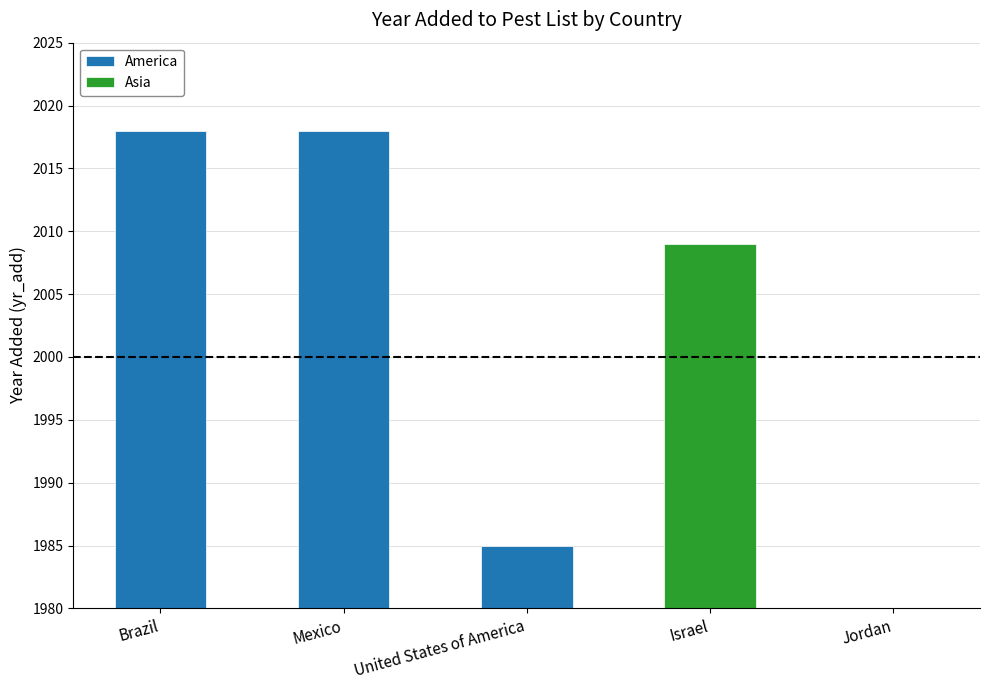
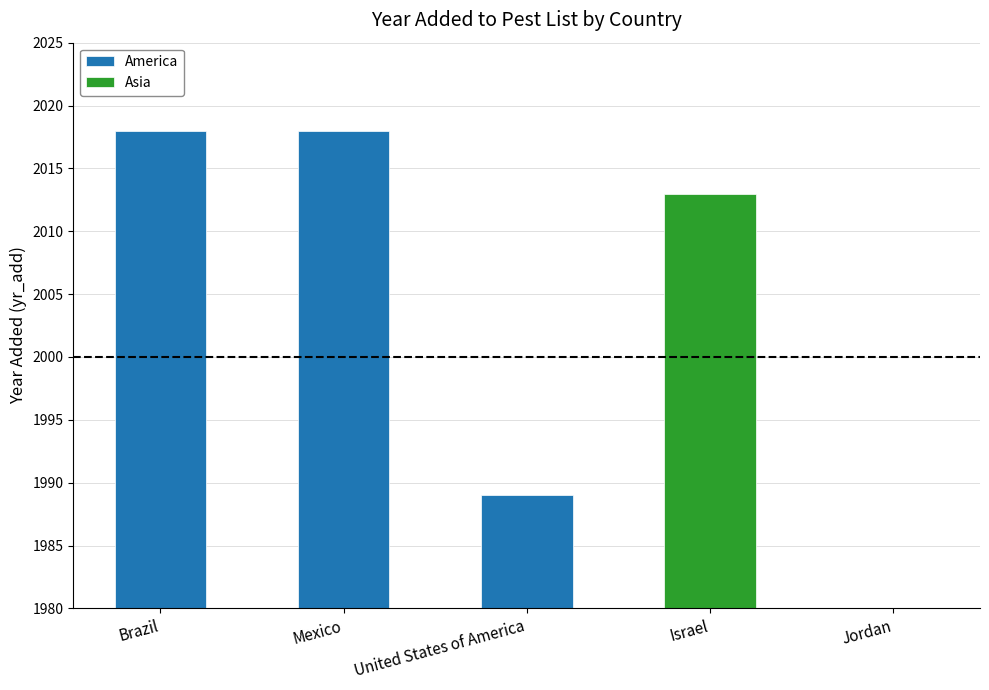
America, United States of America: 1985 -> 1989
Asia, Israel: 2009 -> 2013
